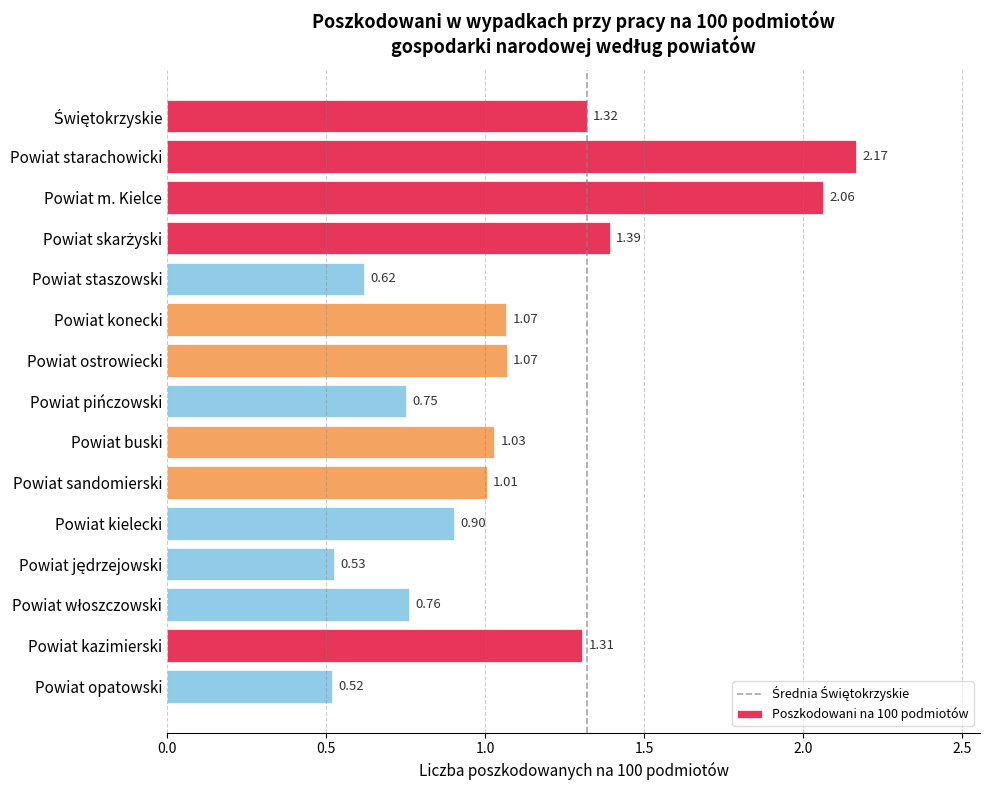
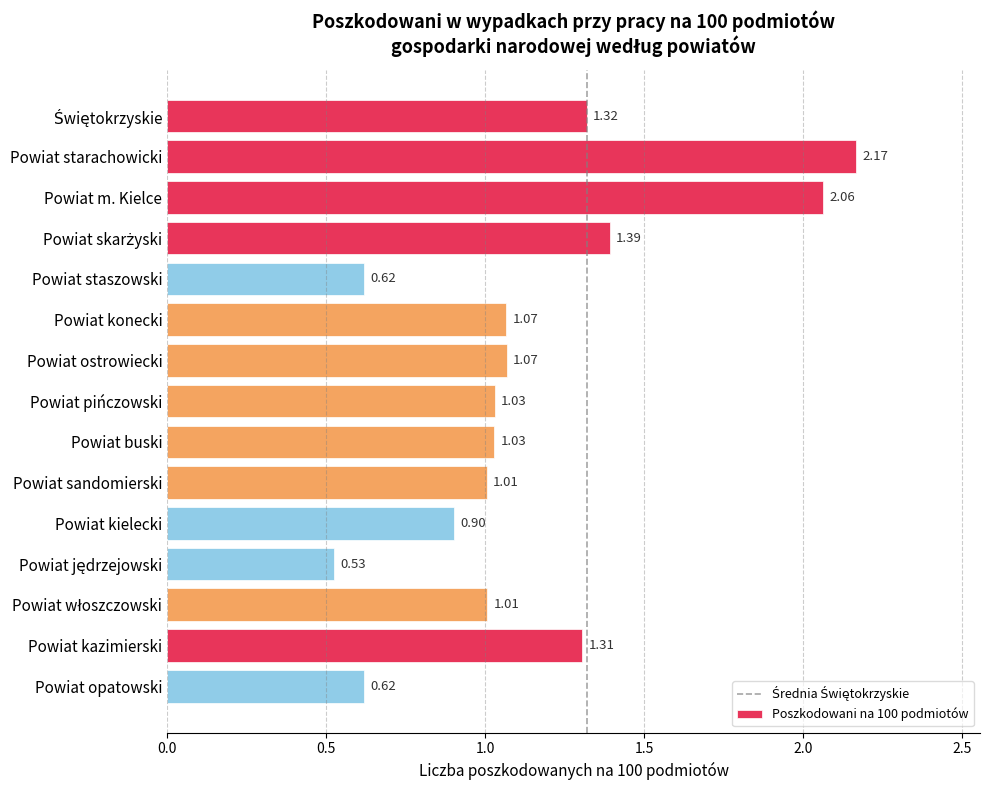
Powiat pińczowski: 0.75 -> 1.03
Powiat włoszczowski: 0.76 -> 1.01
Powiat opatowski: 0.52 -> 0.62
